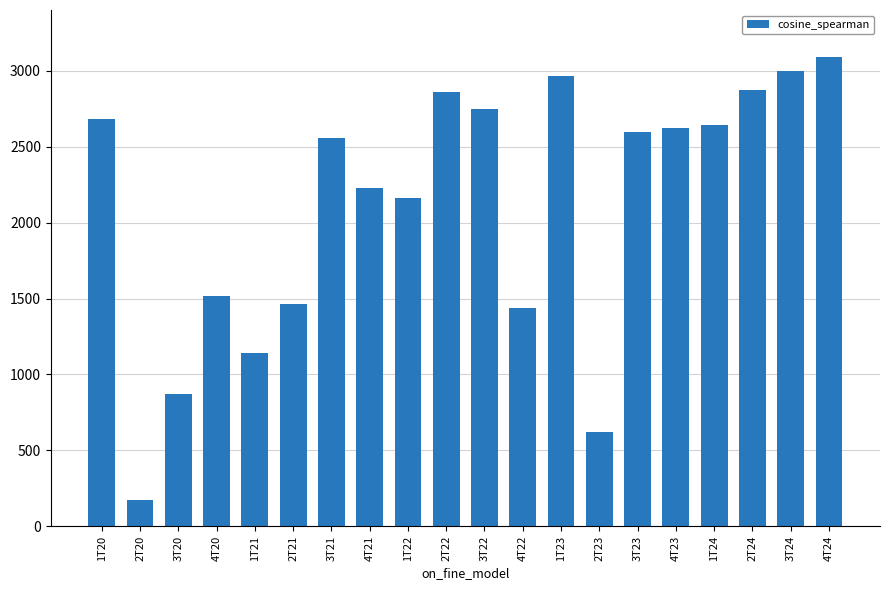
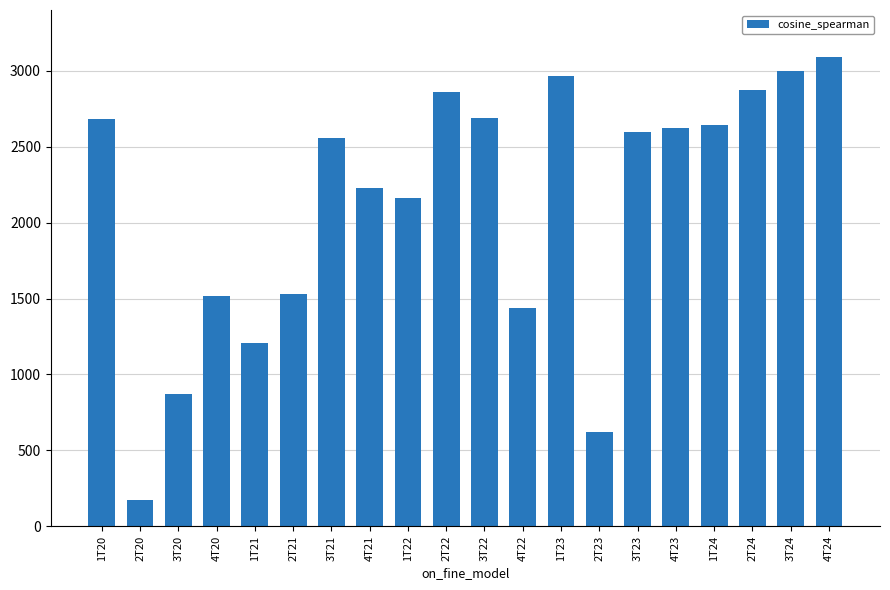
1T21: 1140 -> 1210
2T21: 1460 -> 1530
3T22: 2750 -> 2690
